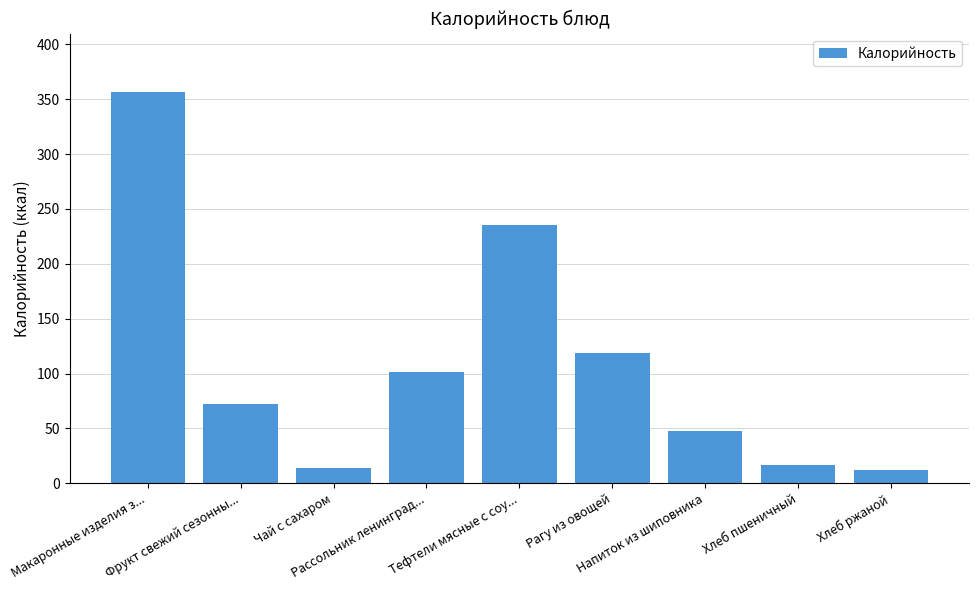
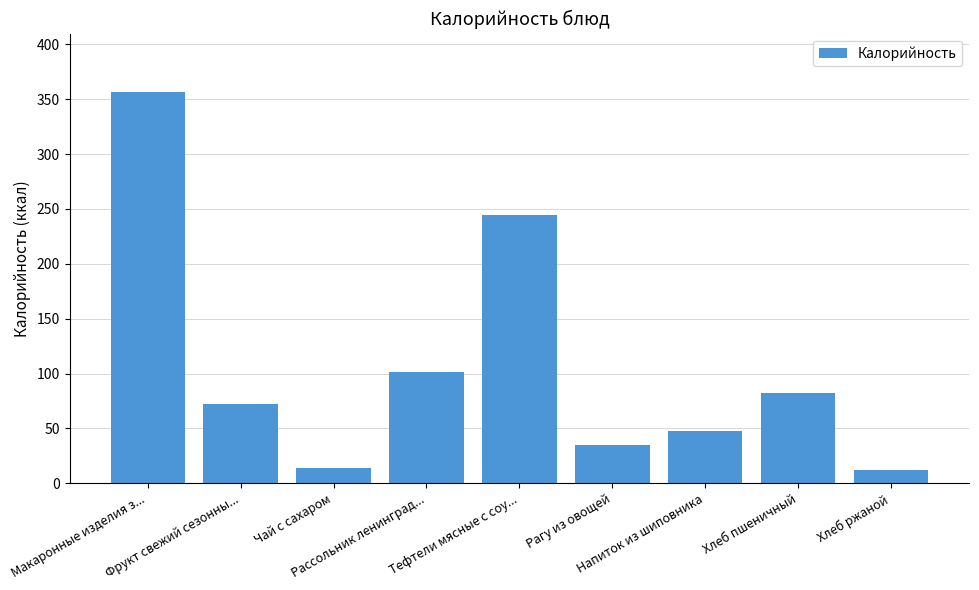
Тефтели мясные с соу...: 235 -> 245
Рагу из овощей: 119 -> 35
Хлеб пшеничный: 17 -> 82
